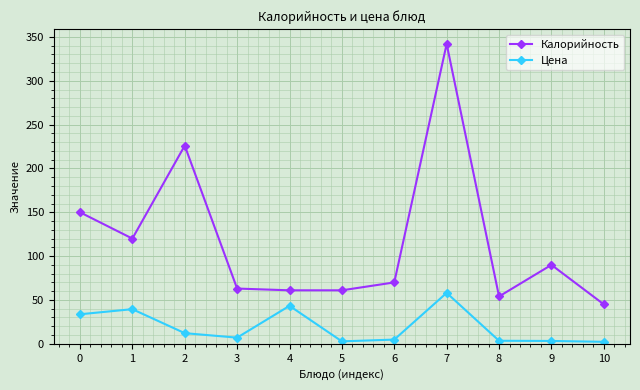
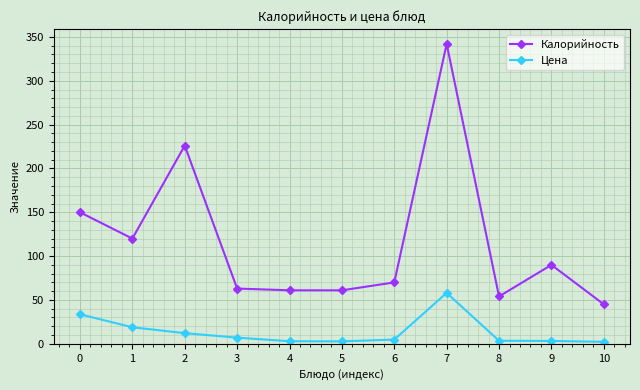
Цена, 1: 40 -> 20
Цена, 4: 40 -> 0
